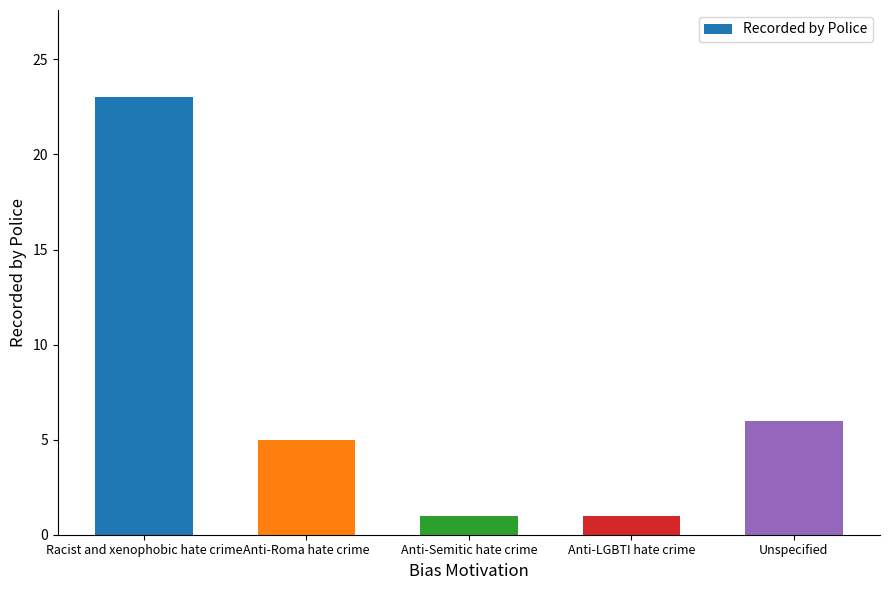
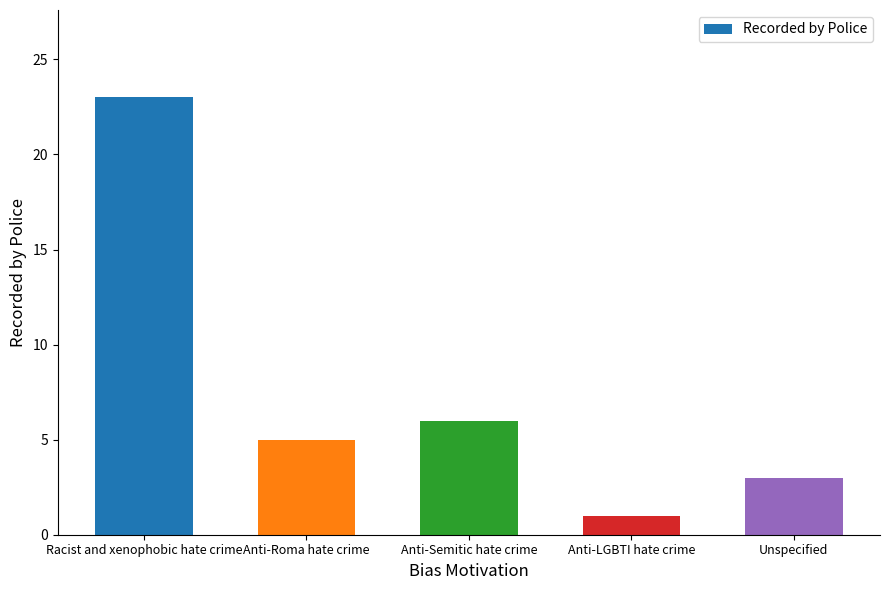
Anti-Semitic hate crime: 1 -> 6
Unspecified: 6 -> 3
